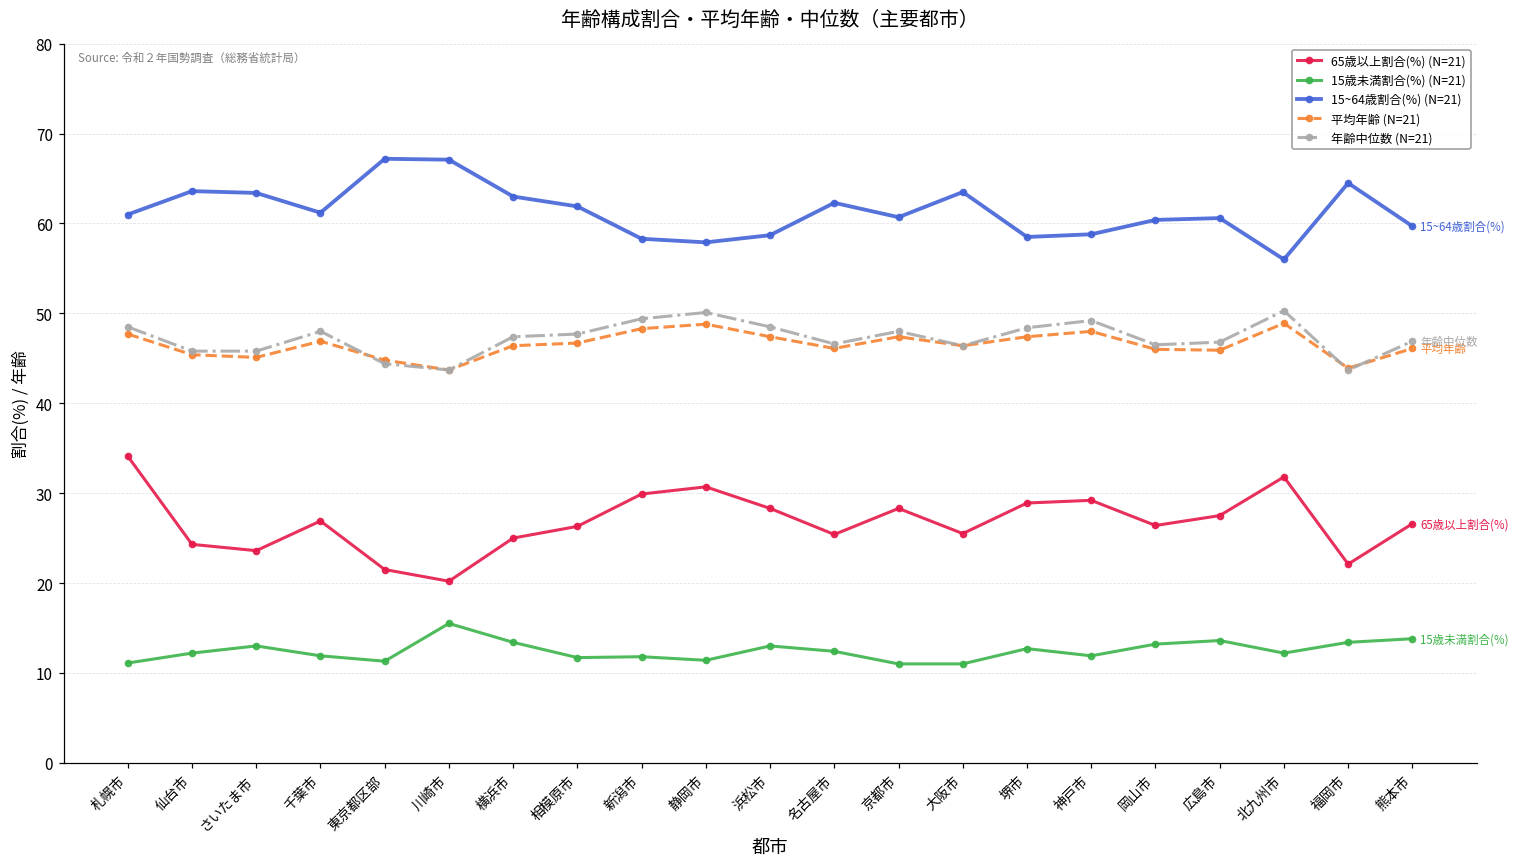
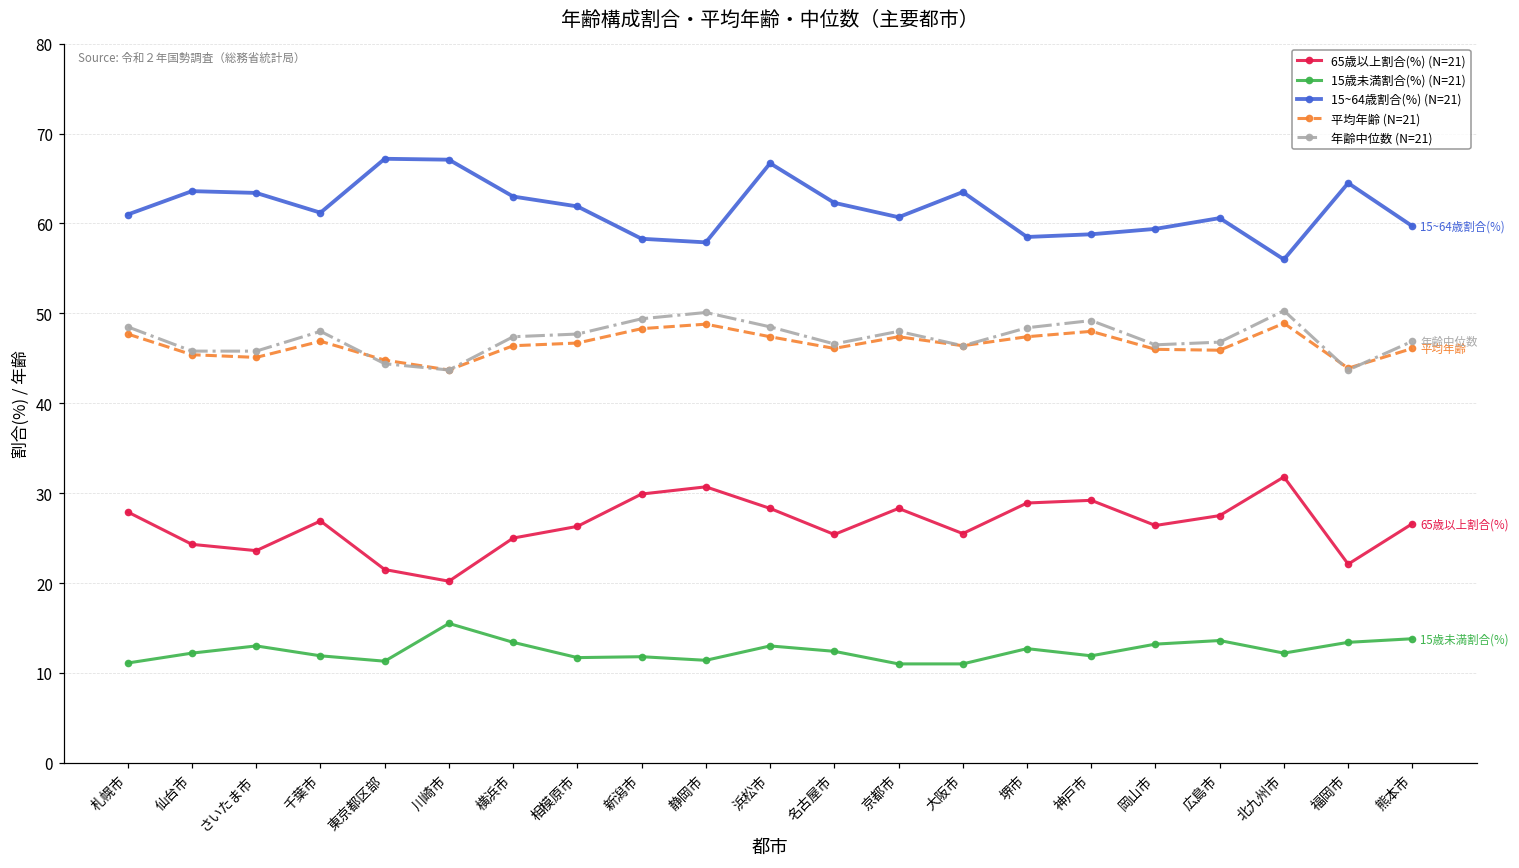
65歳以上割合(%) (N=21), 札幌市: 34 -> 28
15~64歳割合(%) (N=21), 浜松市: 59 -> 67
15~64歳割合(%) (N=21), 岡山市: 60 -> 59
